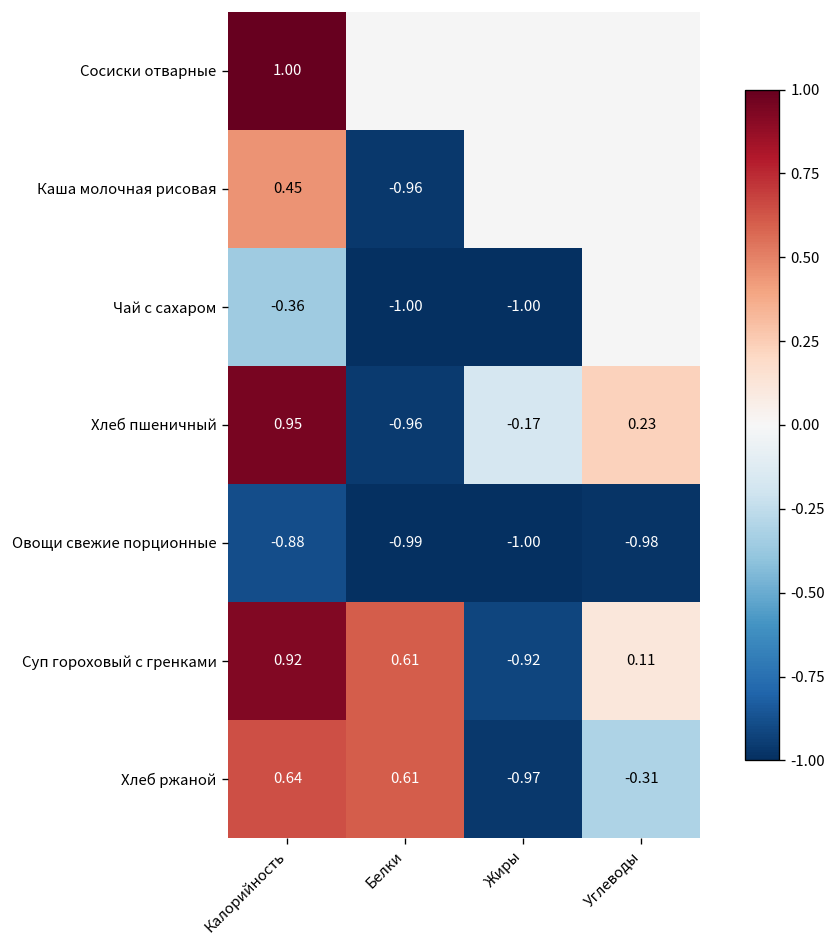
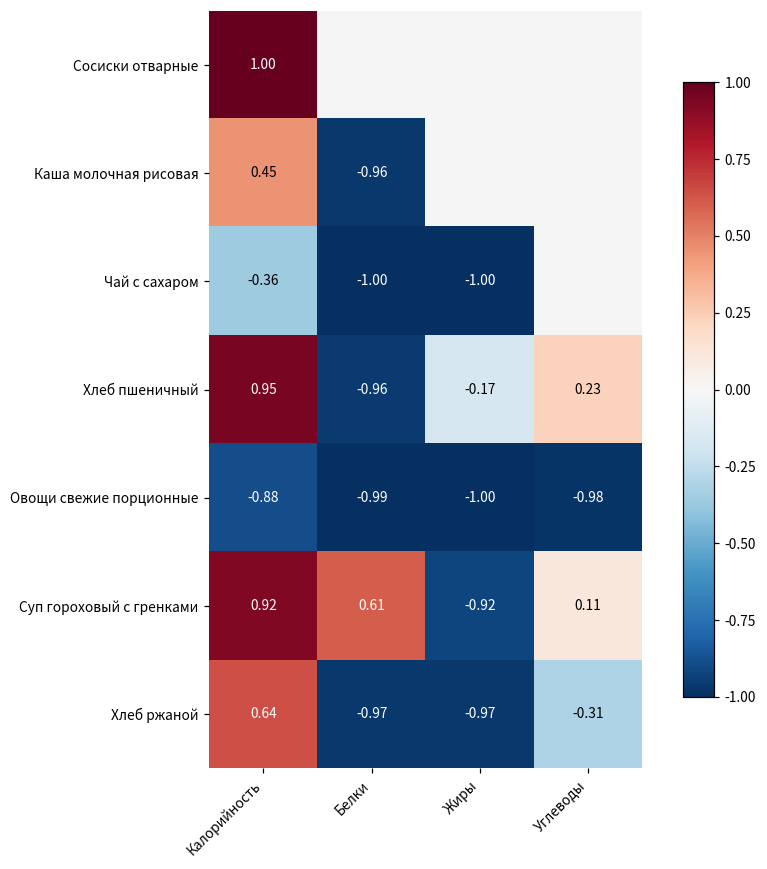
Хлеб ржаной, Белки: 0.61 -> -0.97
